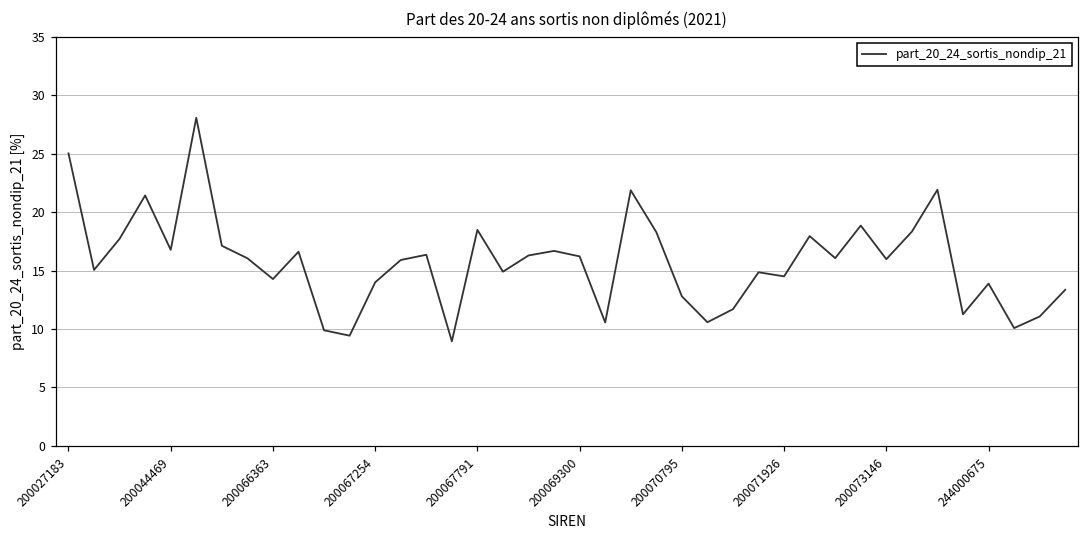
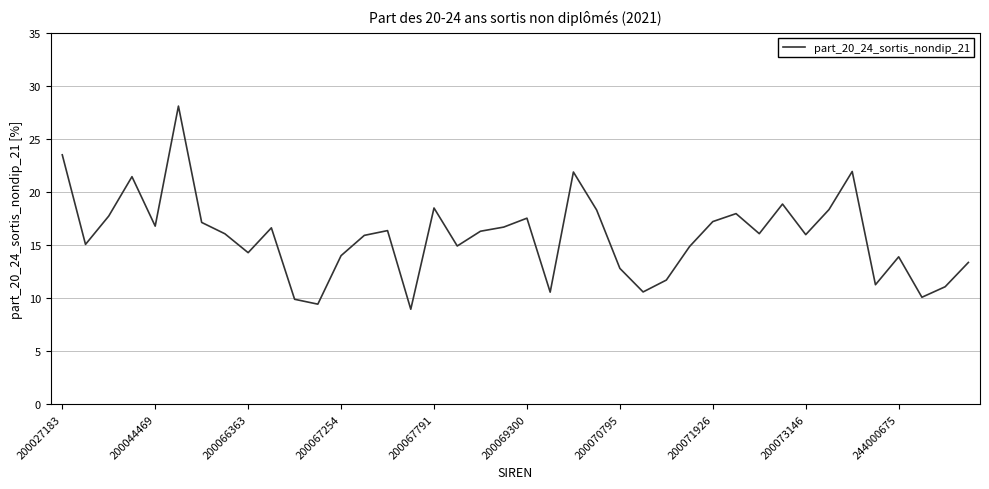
200027183: 25.0 -> 23.5
200069300: 16.2 -> 17.5
200071926: 14.5 -> 17.2
